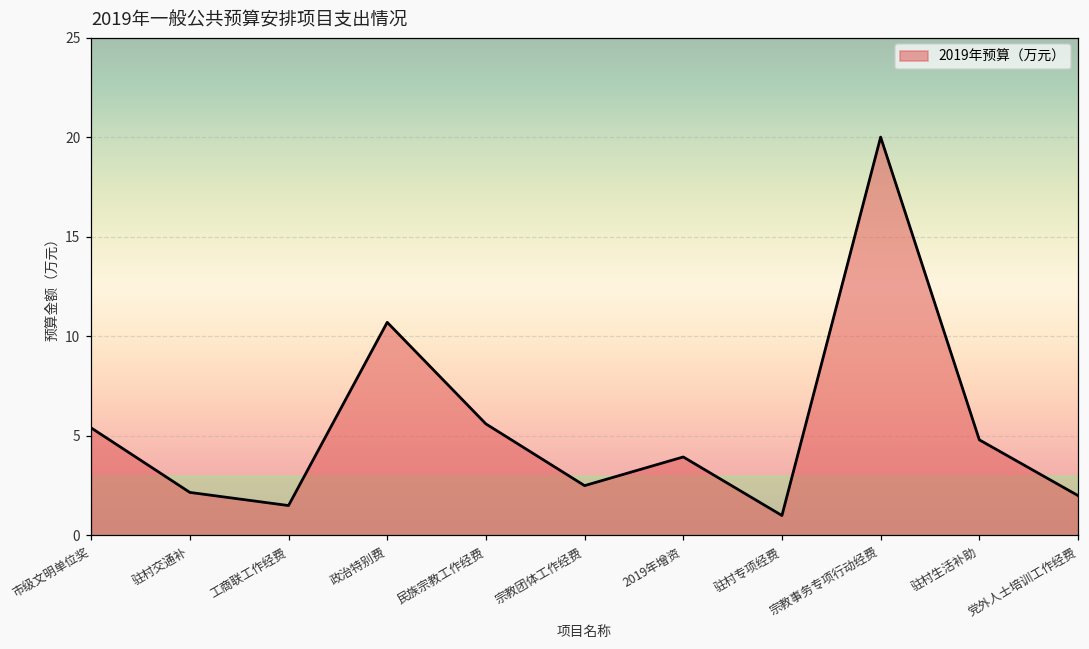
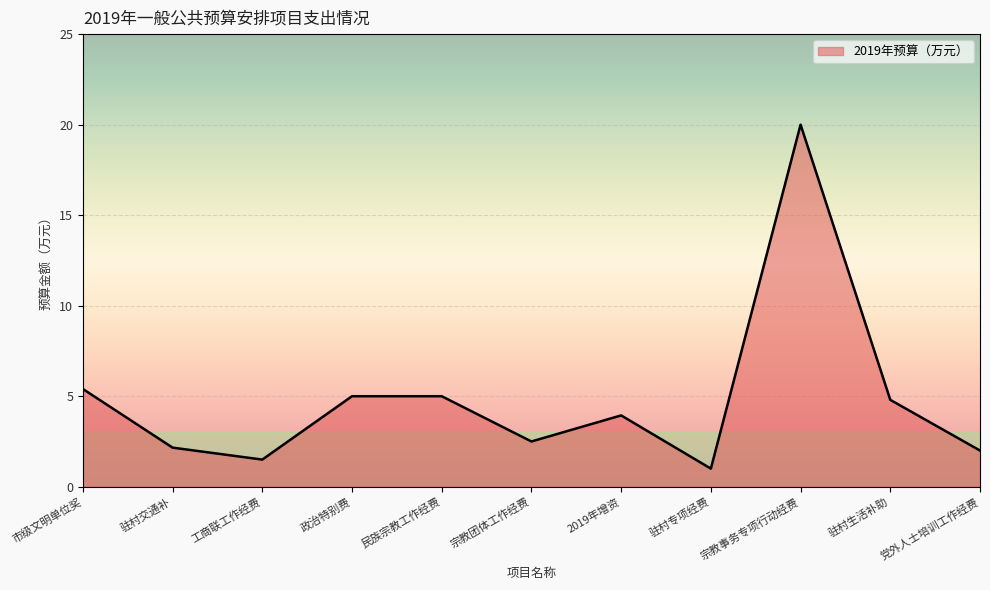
政治特别费: 10.7 -> 5.0
民族宗教工作经费: 5.6 -> 5.0
